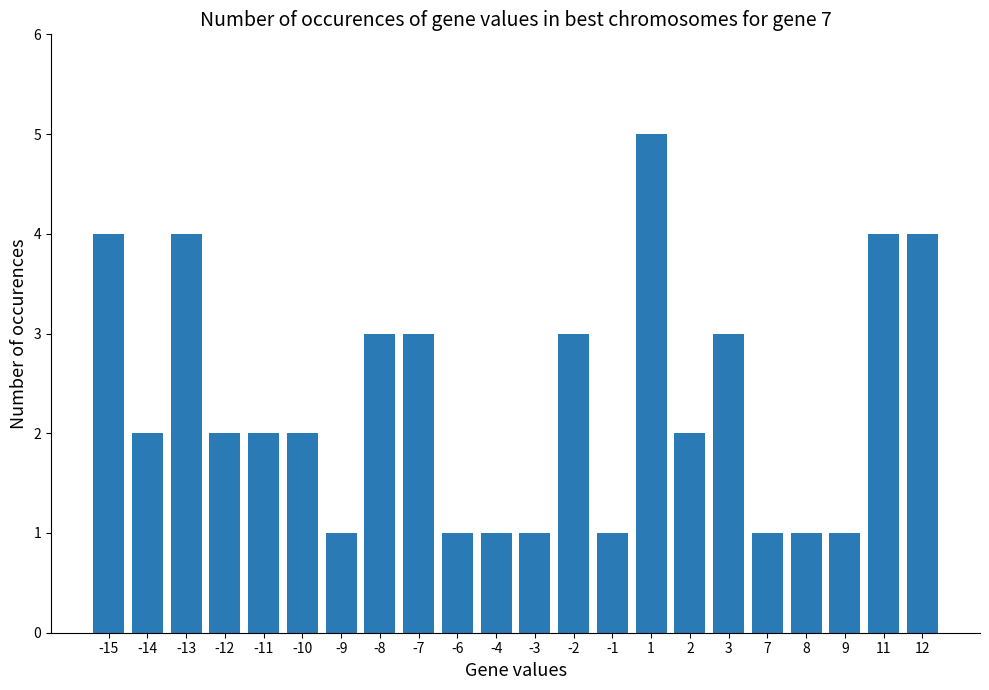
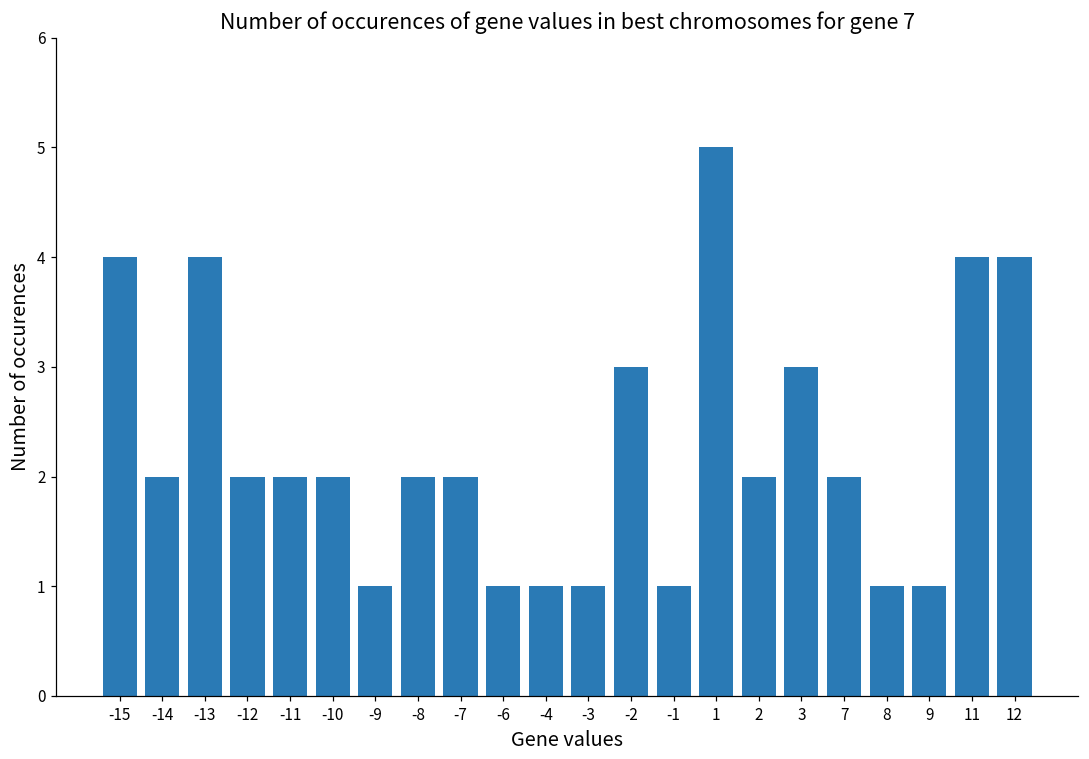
-8: 3 -> 2
-7: 3 -> 2
7: 1 -> 2
